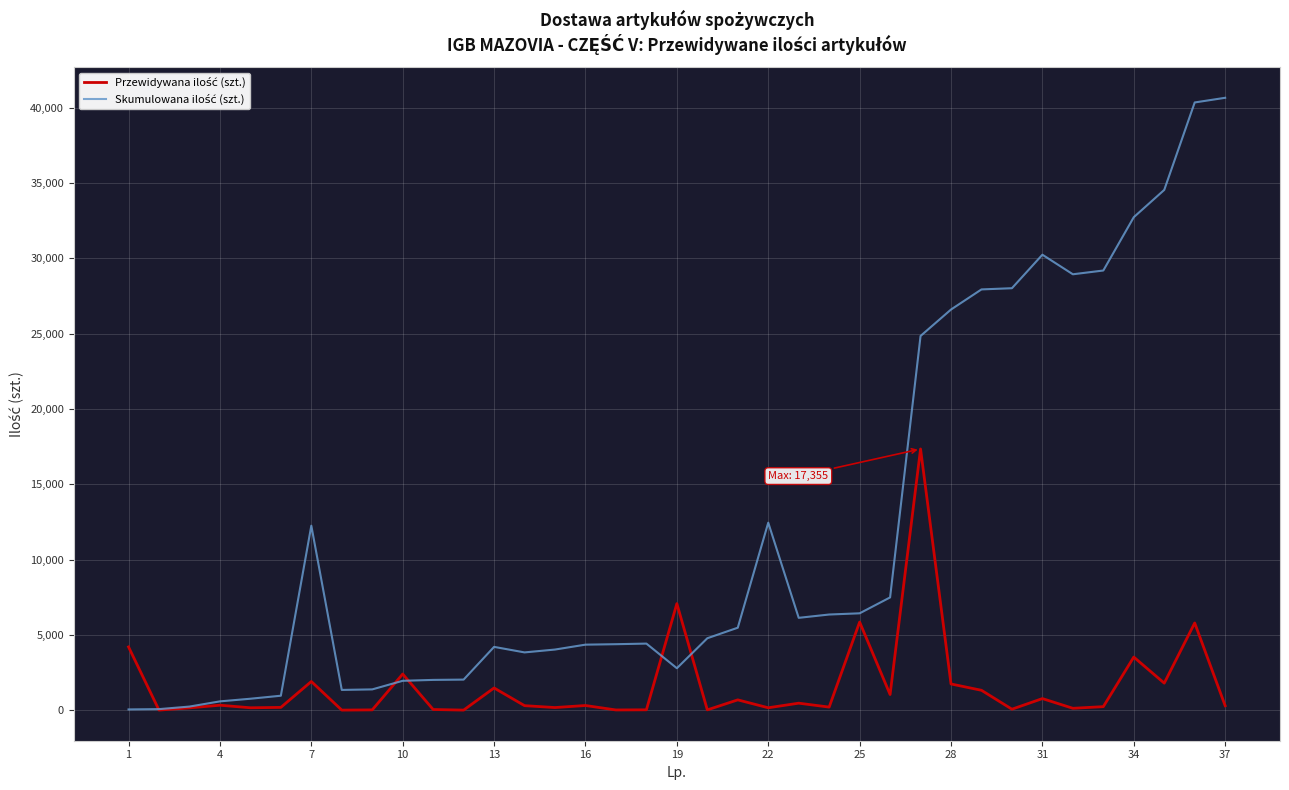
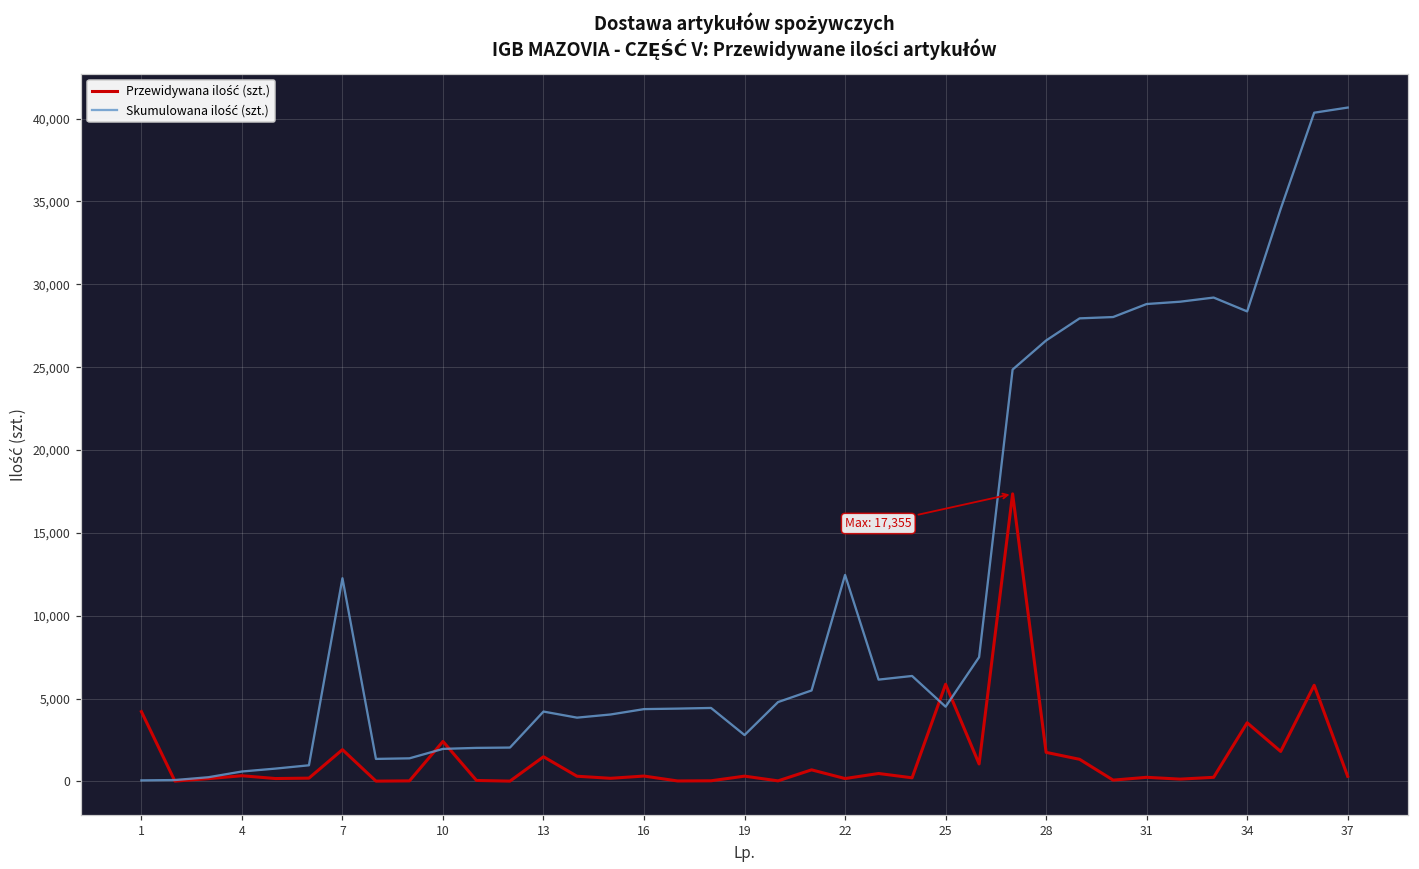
Przewidywana ilość (szt.), 19: 7,100 -> 300
Skumulowana ilość (szt.), 25: 6,400 -> 4,500
Przewidywana ilość (szt.), 31: 800 -> 300
Skumulowana ilość (szt.), 31: 30,200 -> 28,800
Skumulowana ilość (szt.), 34: 32,700 -> 28,400
